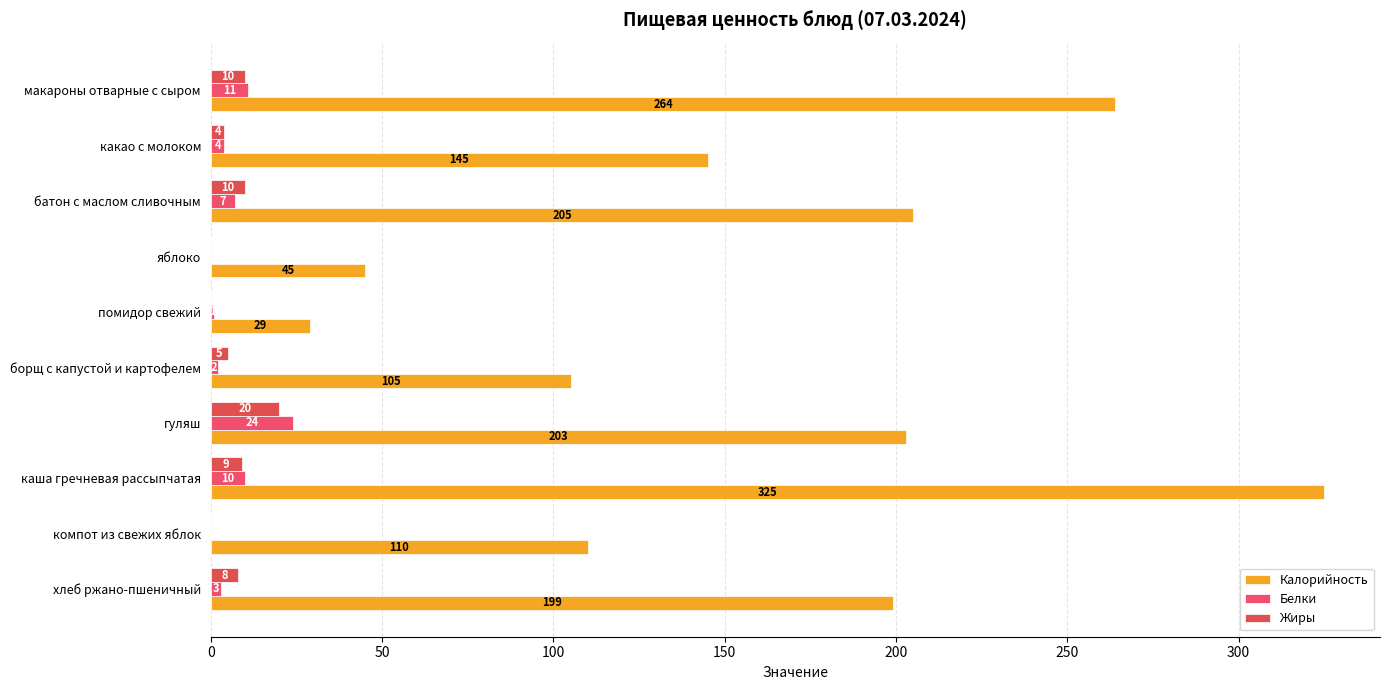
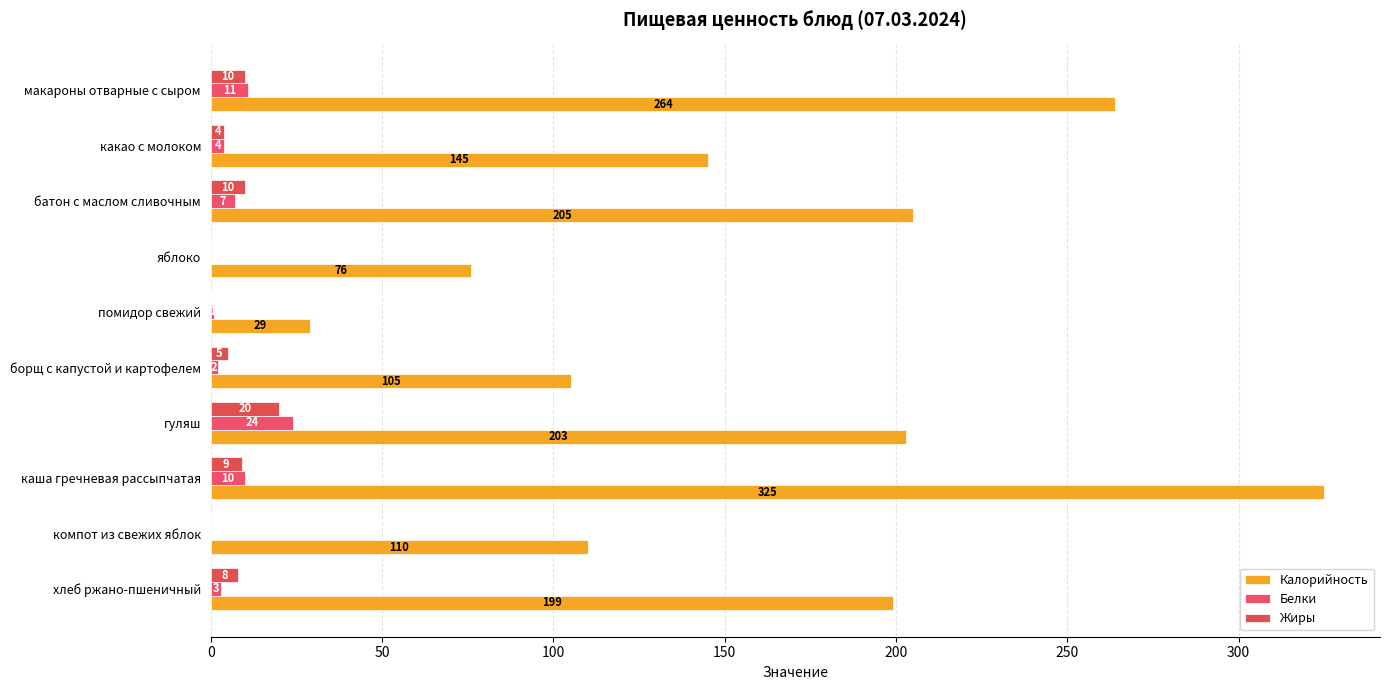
Калорийность, яблоко: 45 -> 76
